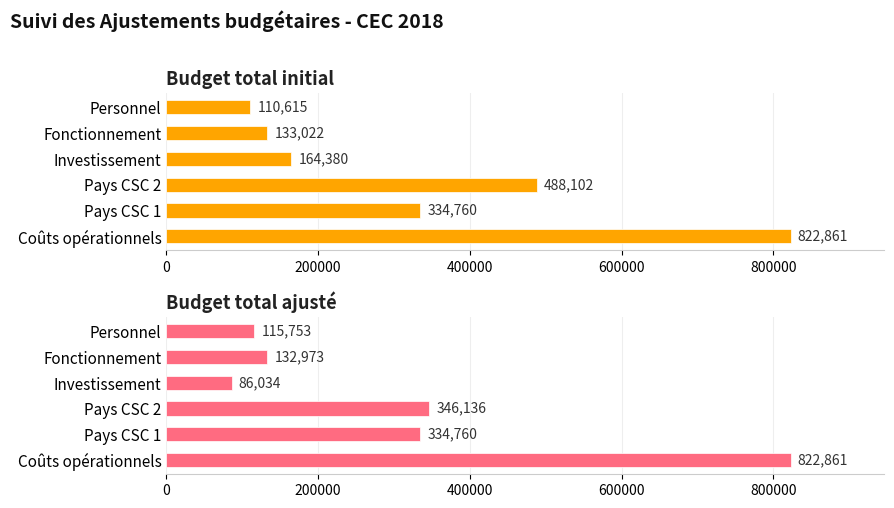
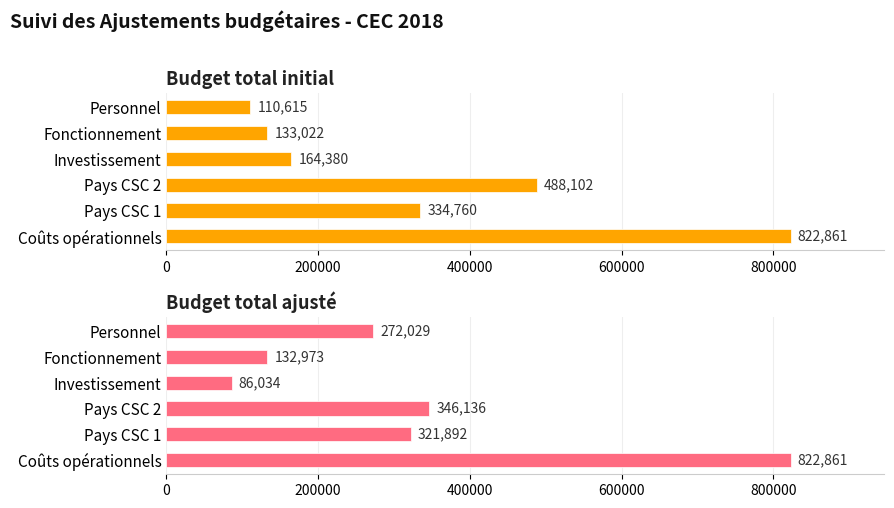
Budget total ajusté, Personnel: 115,753 -> 272,029
Budget total ajusté, Pays CSC 1: 334,760 -> 321,892
